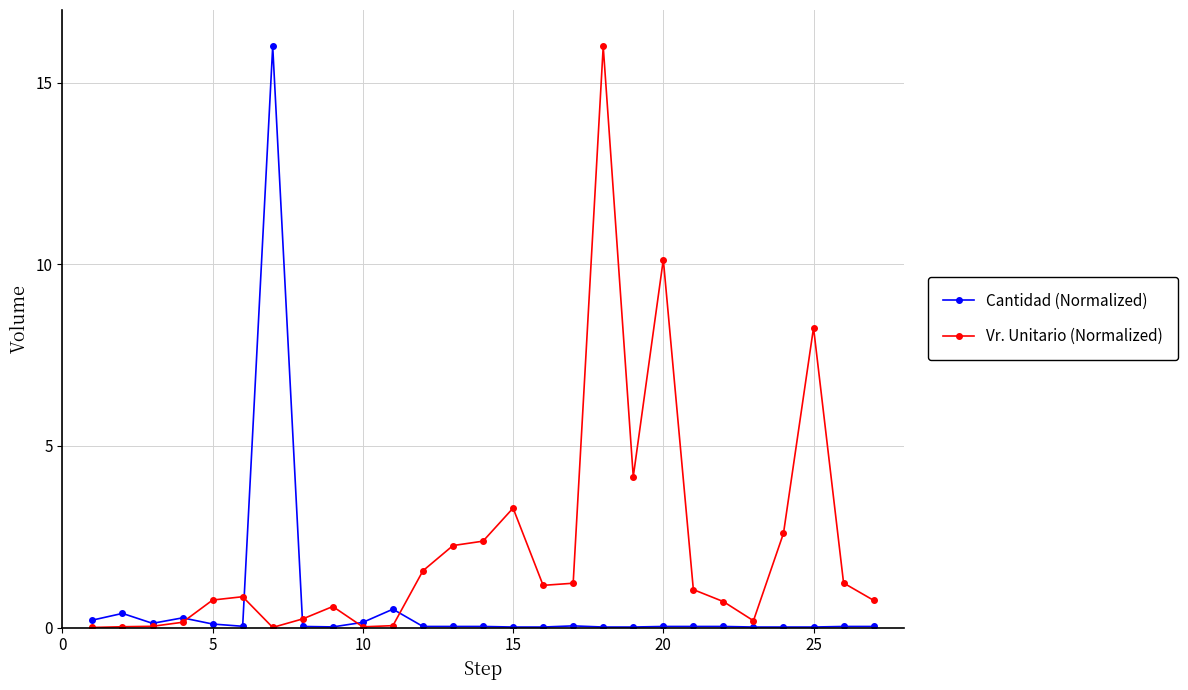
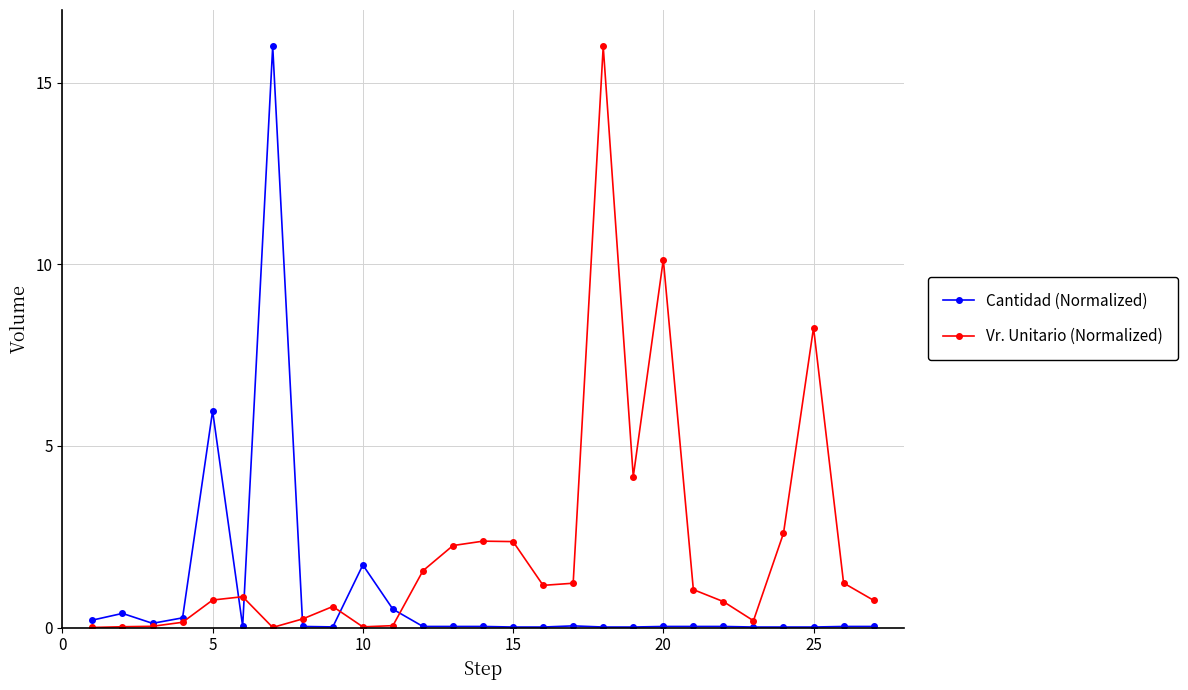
Cantidad (Normalized), 5: 0.1 -> 6.0
Cantidad (Normalized), 10: 0.1 -> 1.7
Vr. Unitario (Normalized), 15: 3.3 -> 2.4
